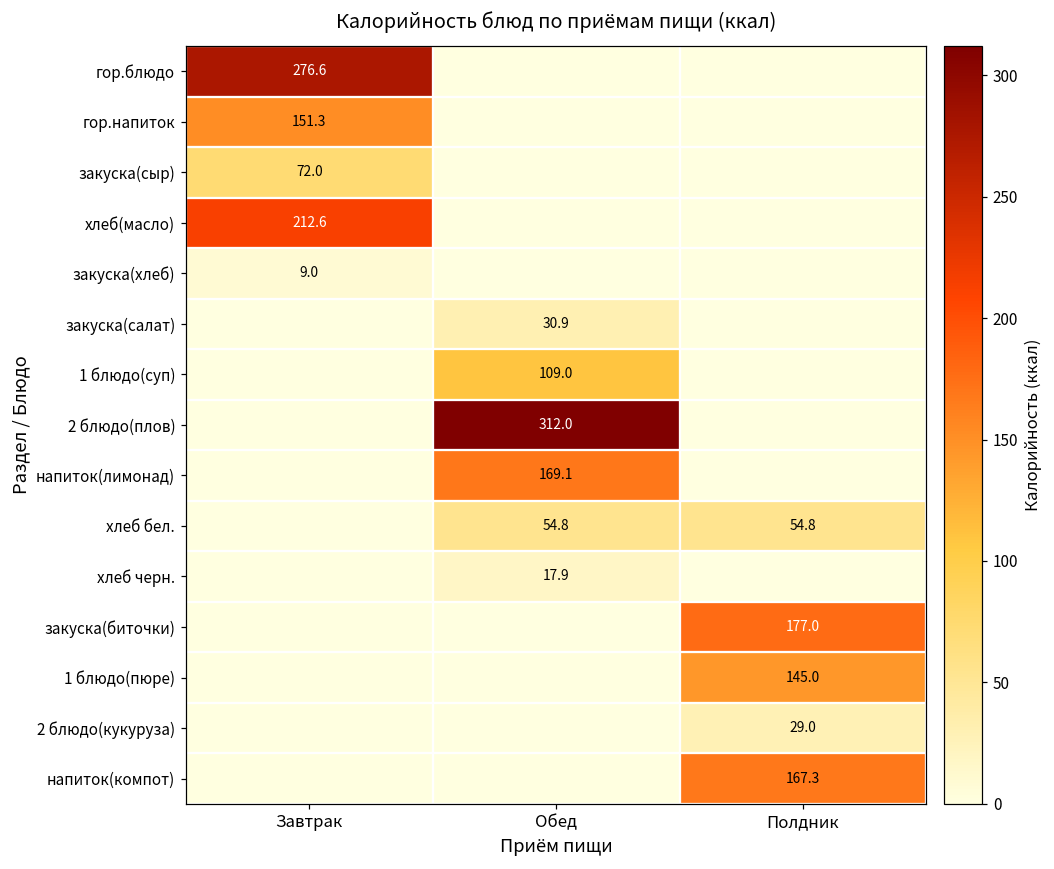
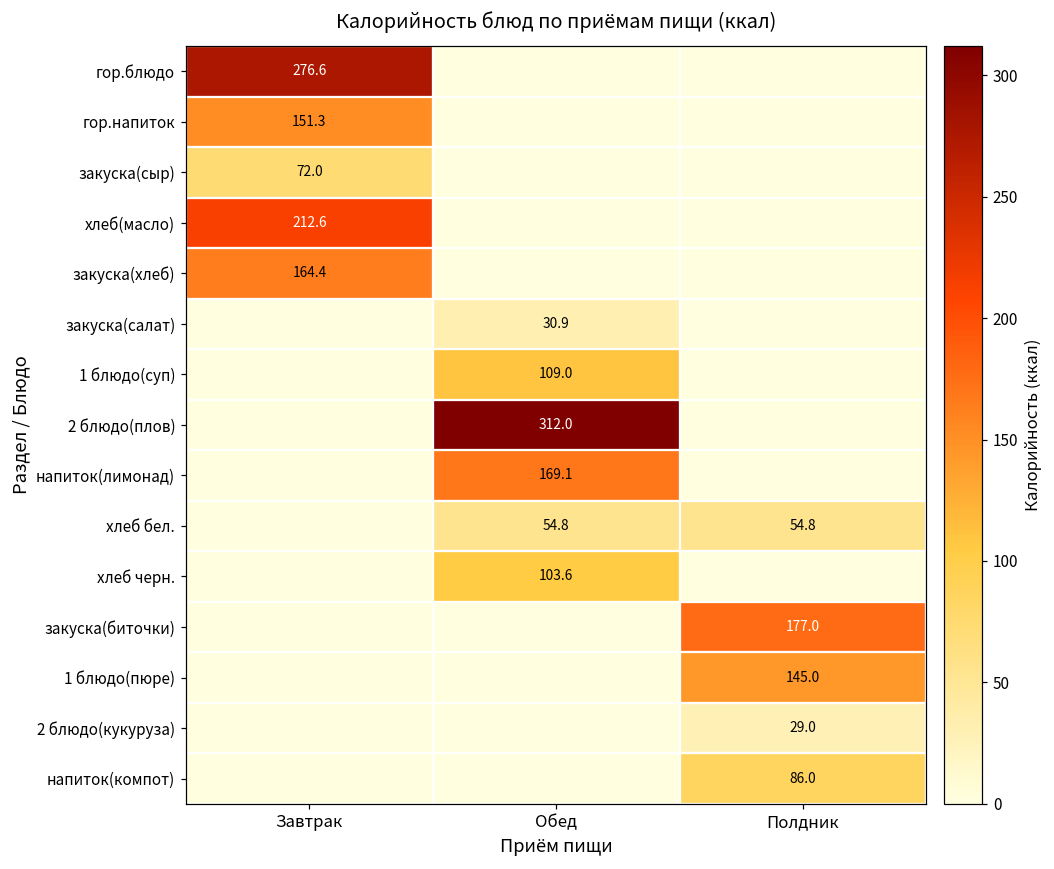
закуска(хлеб), Завтрак: 9.0 -> 164.4
хлеб черн., Обед: 17.9 -> 103.6
напиток(компот), Полдник: 167.3 -> 86.0
